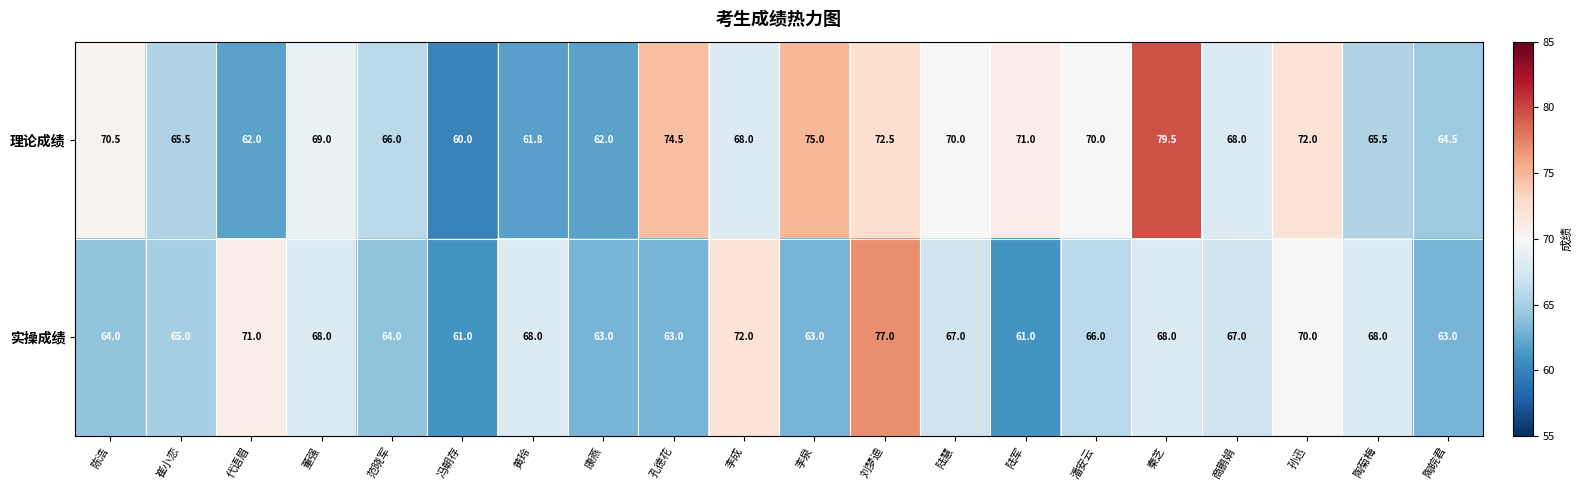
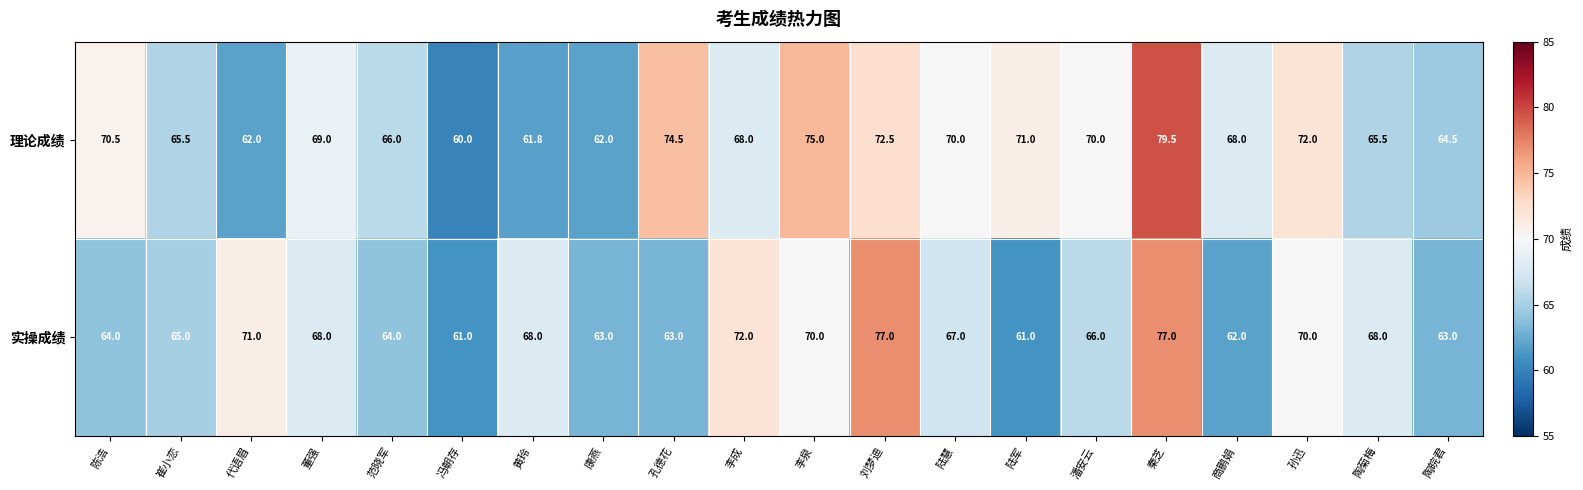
实操成绩, 李泉: 63.0 -> 70.0
实操成绩, 秦芝: 68.0 -> 77.0
实操成绩, 商鹏娟: 67.0 -> 62.0
